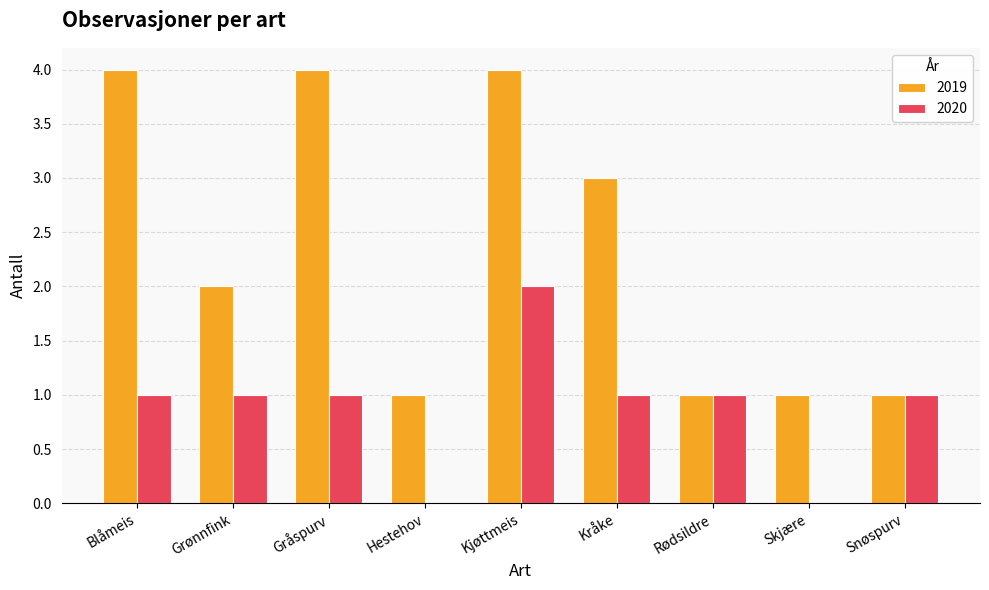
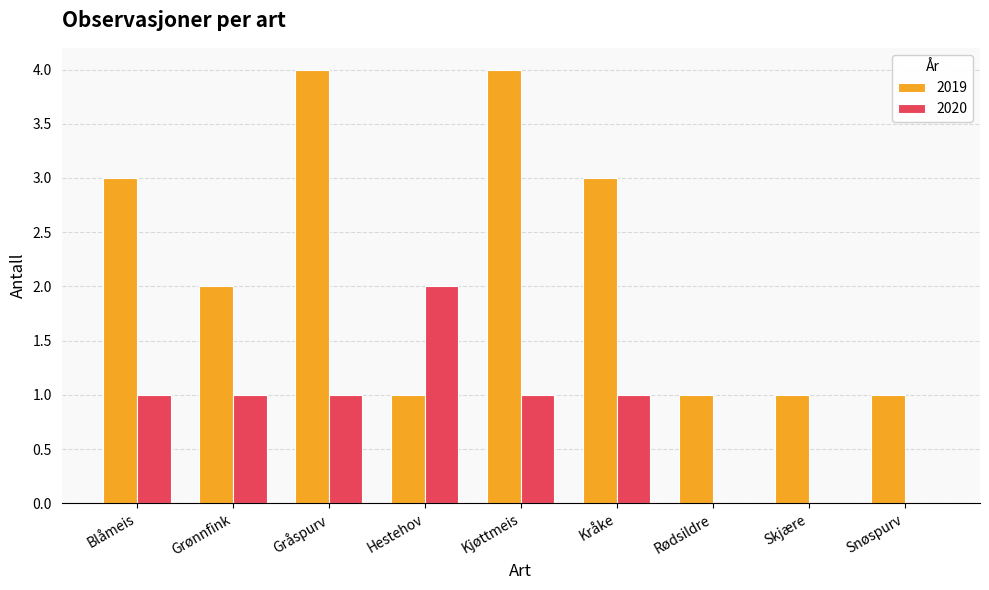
2019, Blåmeis: 4 -> 3
2020, Hestehov: 0 -> 2
2020, Kjøttmeis: 2 -> 1
2020, Rødsildre: 1 -> 0
2020, Snøspurv: 1 -> 0
